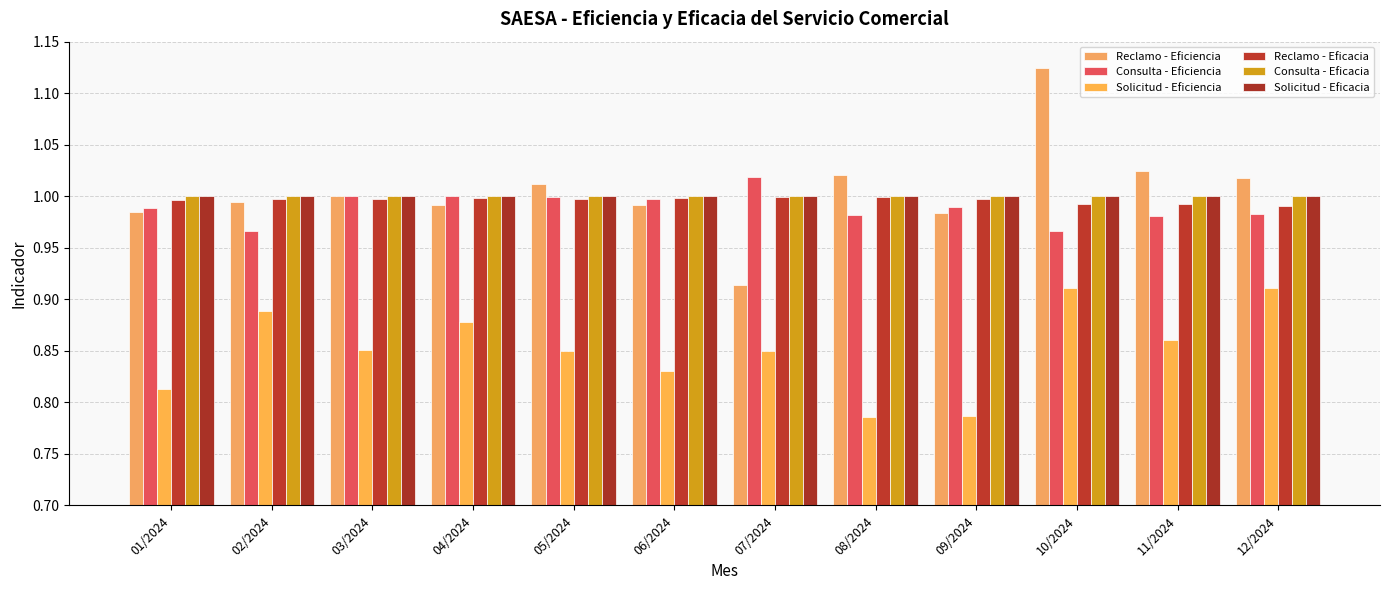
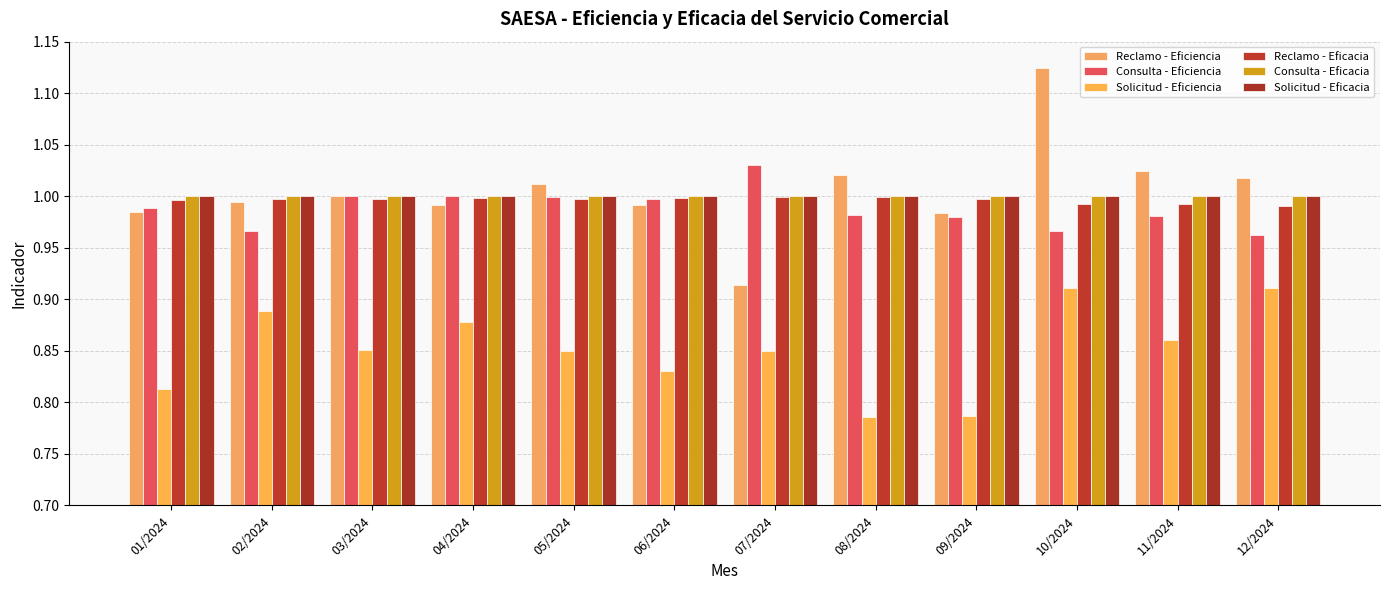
Consulta - Eficiencia, 07/2024: 1.019 -> 1.031
Consulta - Eficiencia, 09/2024: 0.99 -> 0.98
Consulta - Eficiencia, 12/2024: 0.982 -> 0.962
